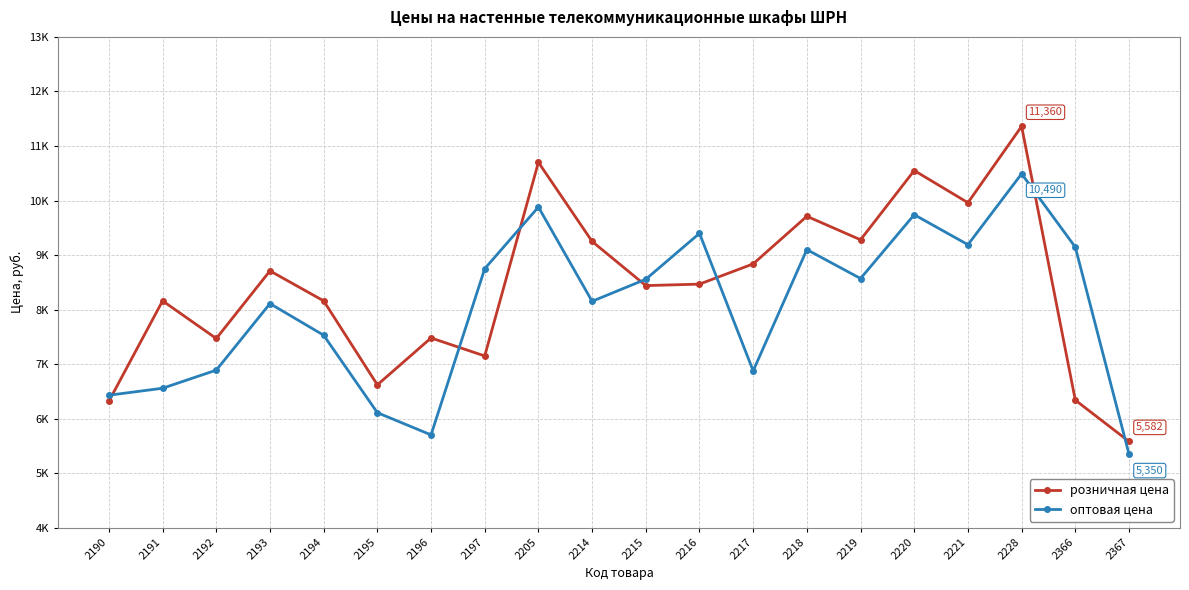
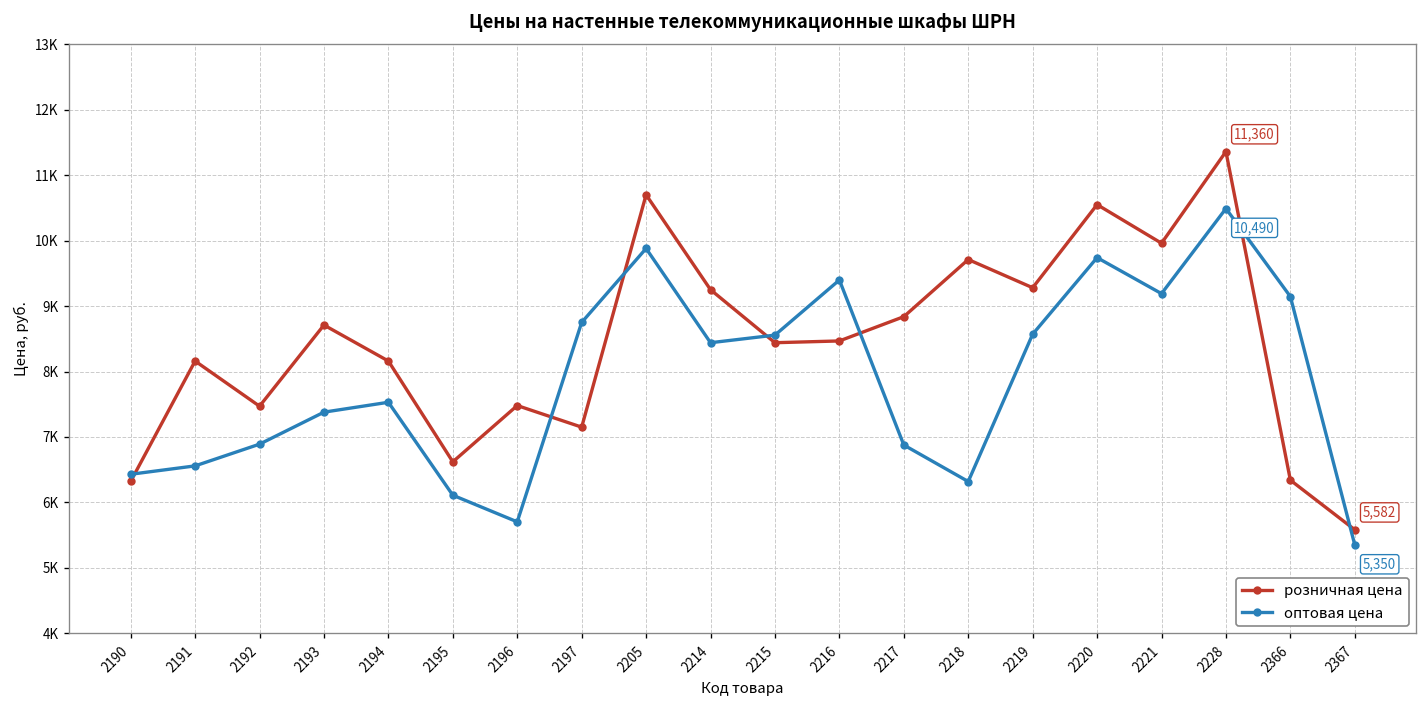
оптовая цена, 2193: 8100 -> 7400
оптовая цена, 2214: 8200 -> 8400
оптовая цена, 2218: 9100 -> 6300
